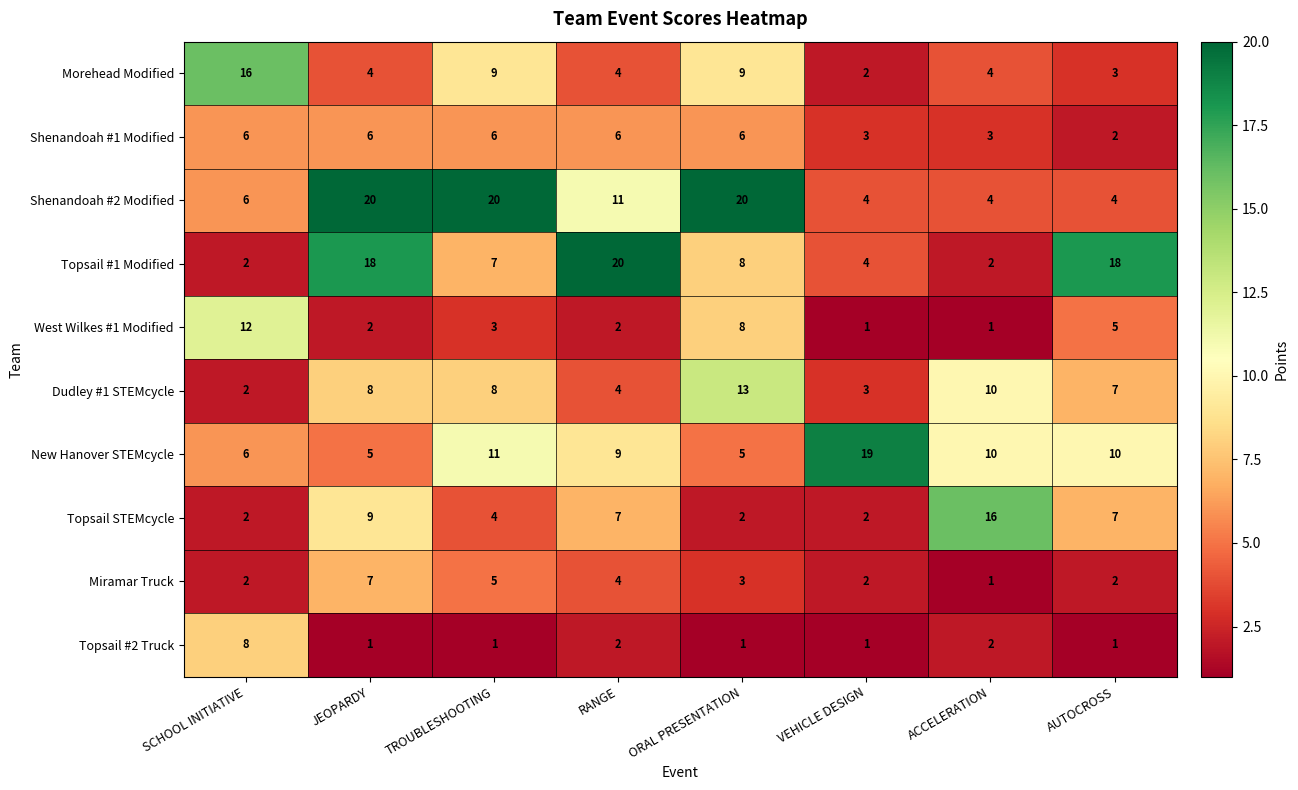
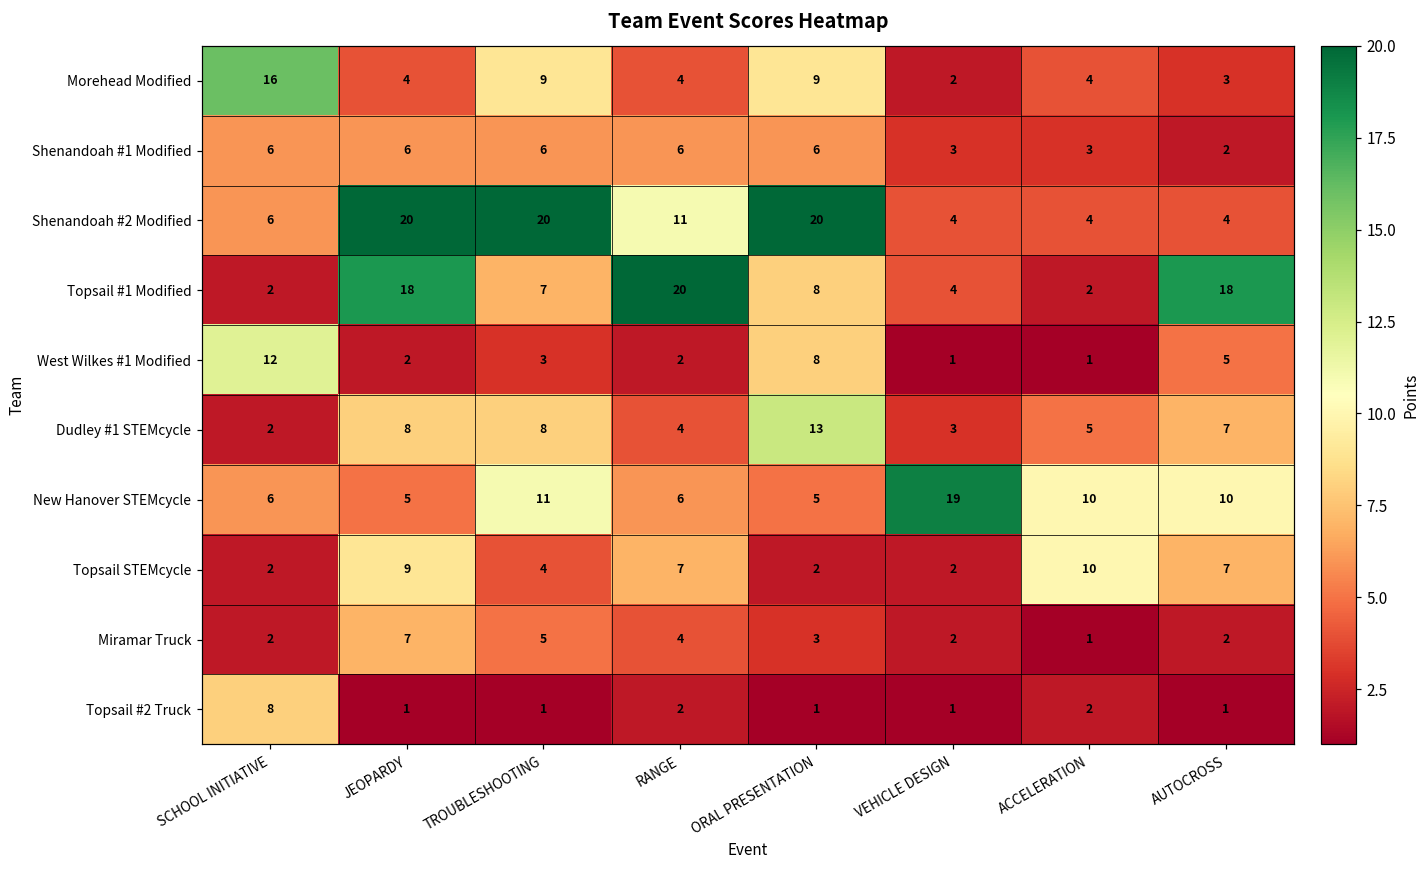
Dudley #1 STEMcycle, ACCELERATION: 10 -> 5
New Hanover STEMcycle, RANGE: 9 -> 6
Topsail STEMcycle, ACCELERATION: 16 -> 10
